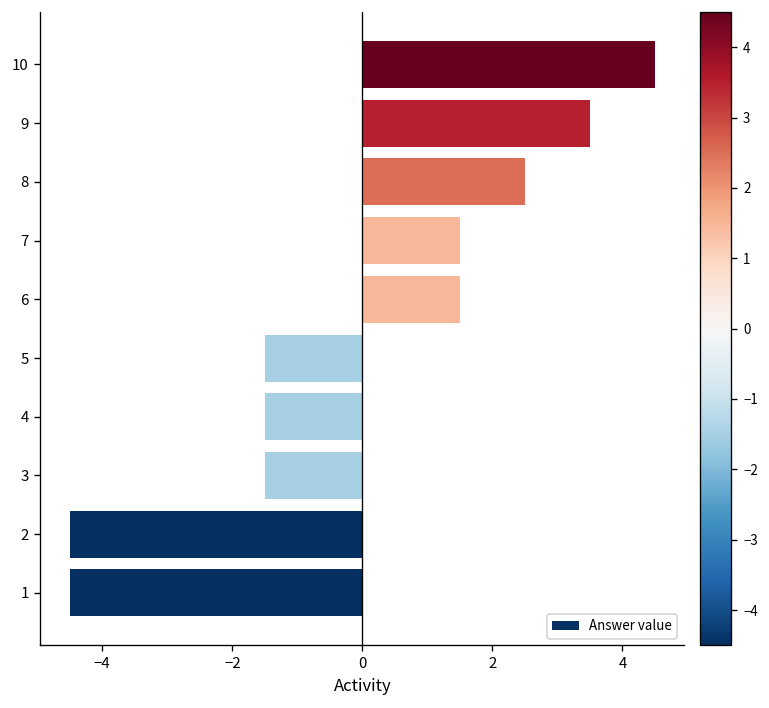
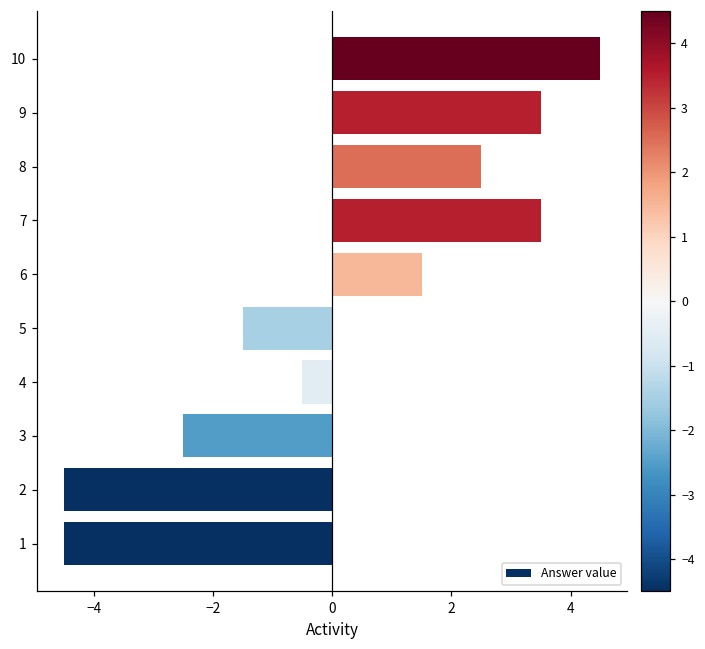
7: 1.5 -> 3.5
4: -1.5 -> -0.5
3: -1.5 -> -2.5
